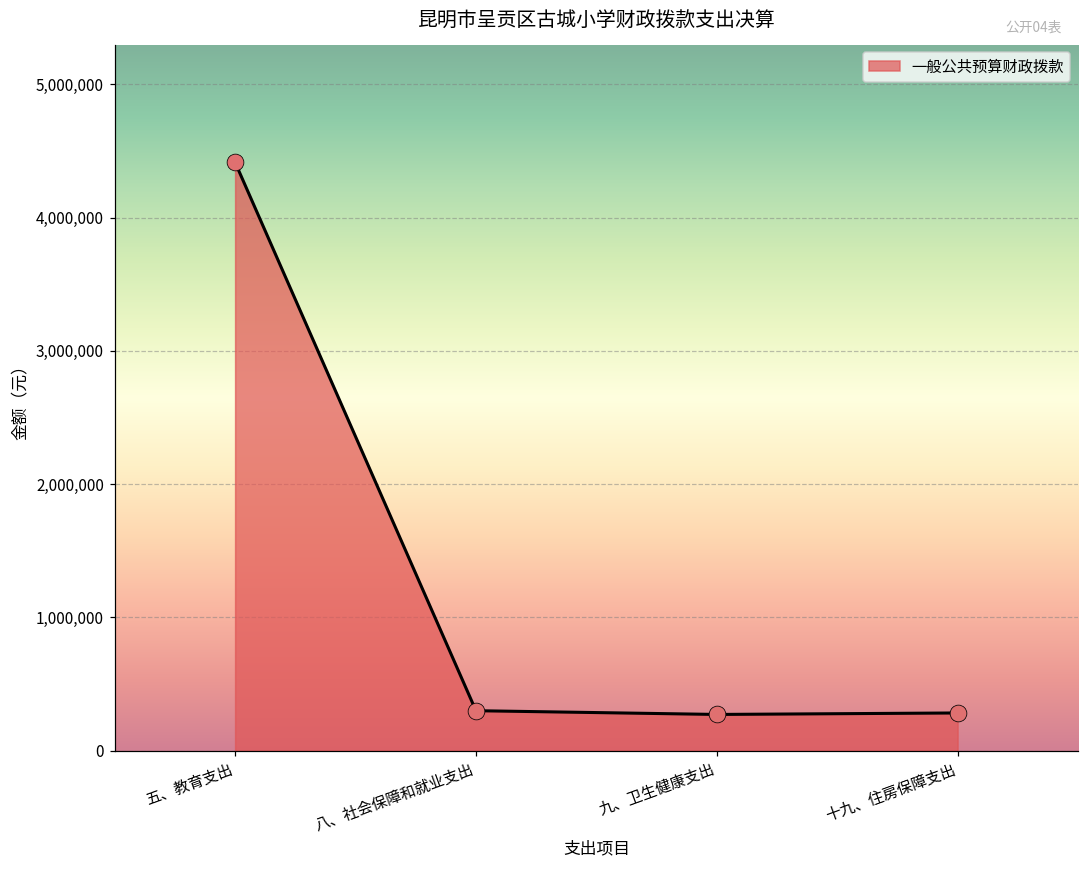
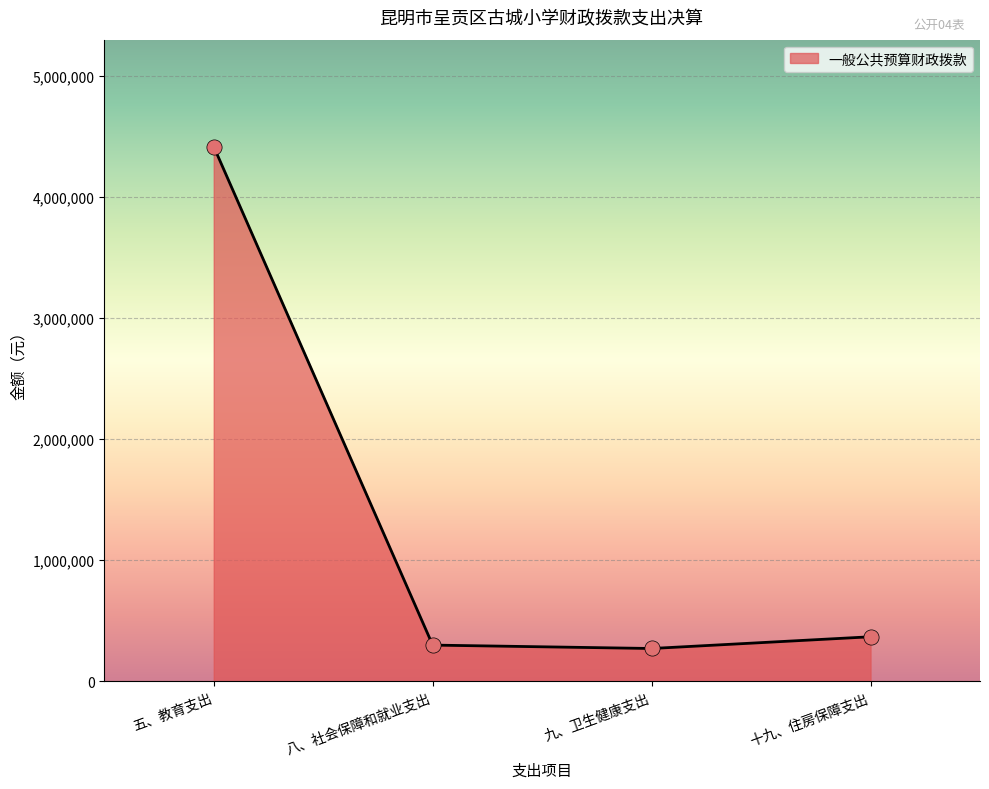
十九、住房保障支出: 280,000 -> 370,000
